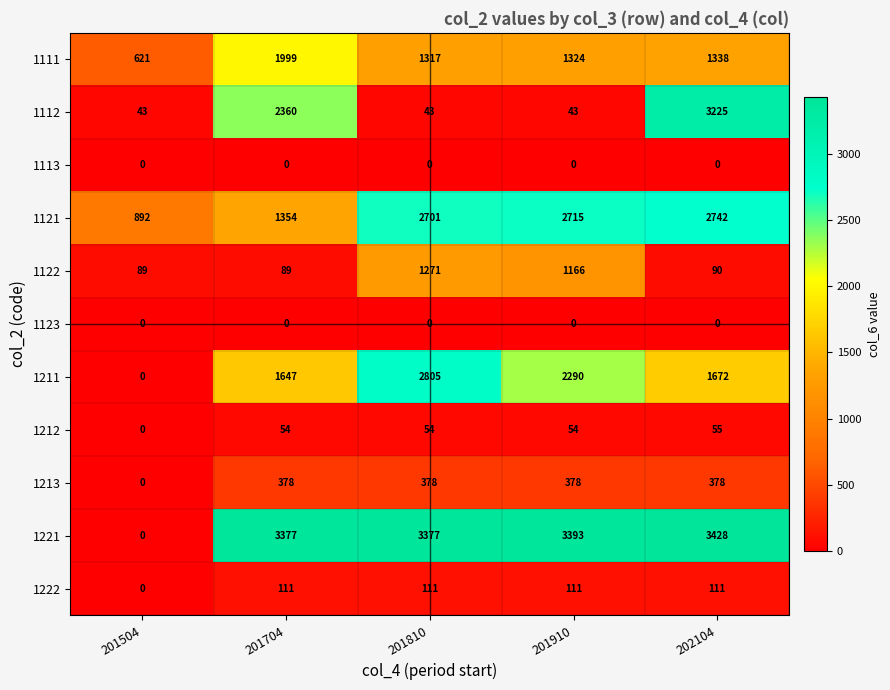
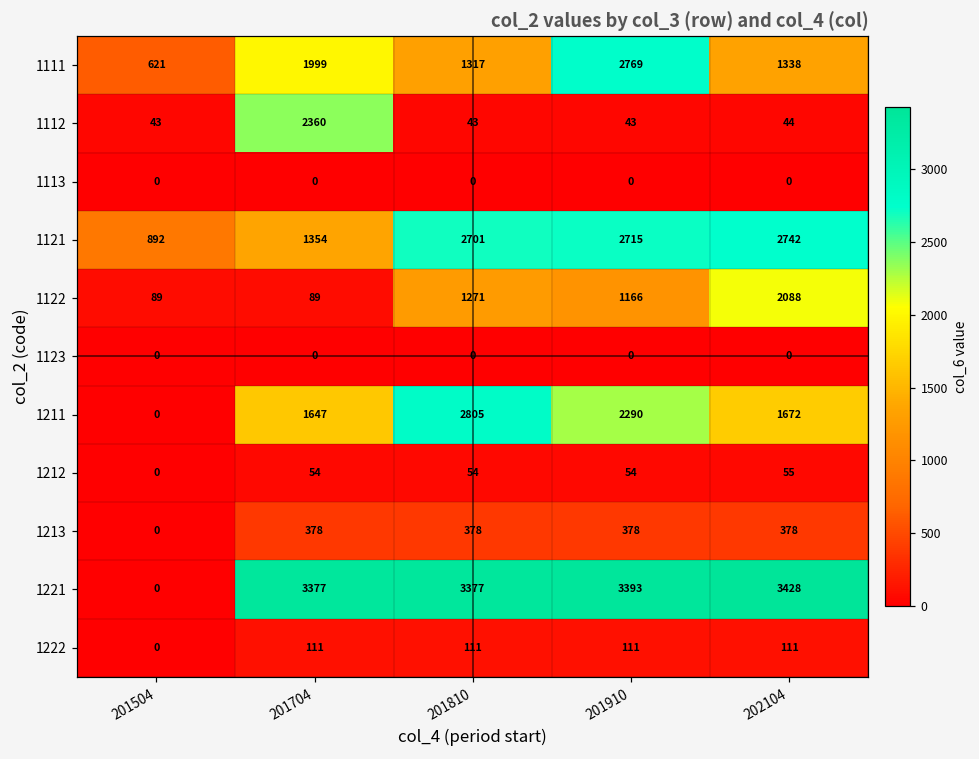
1111, 201910: 1324 -> 2769
1112, 202104: 3225 -> 44
1122, 202104: 90 -> 2088
